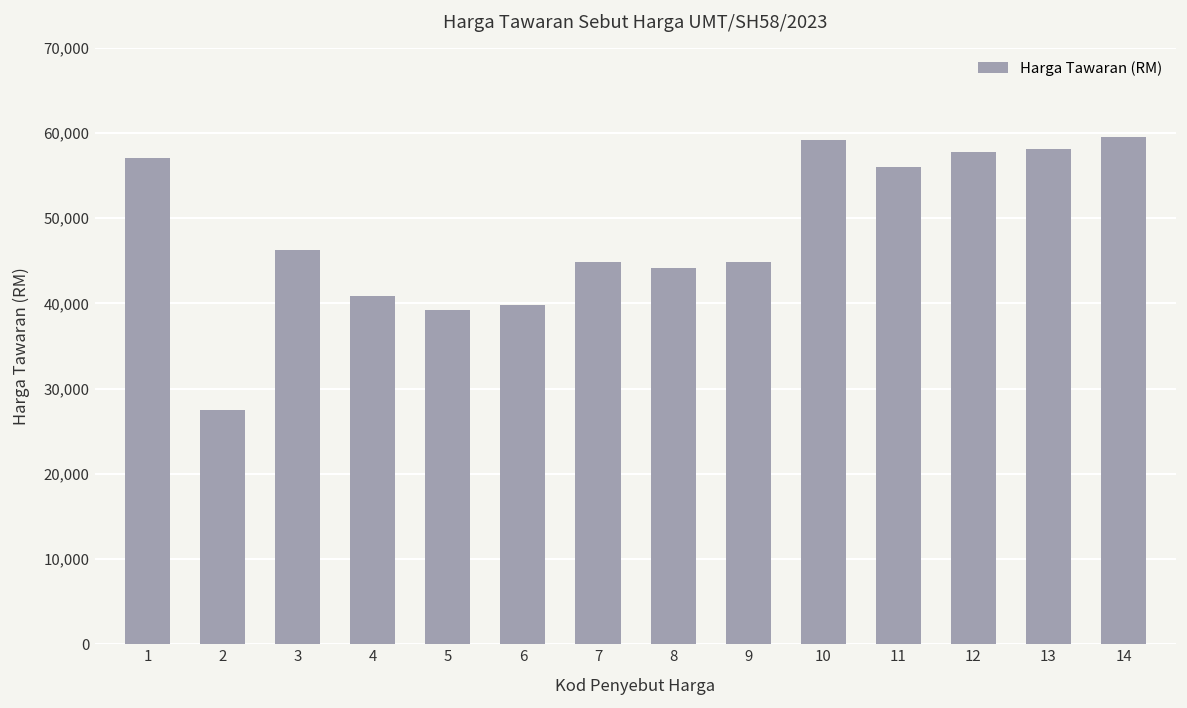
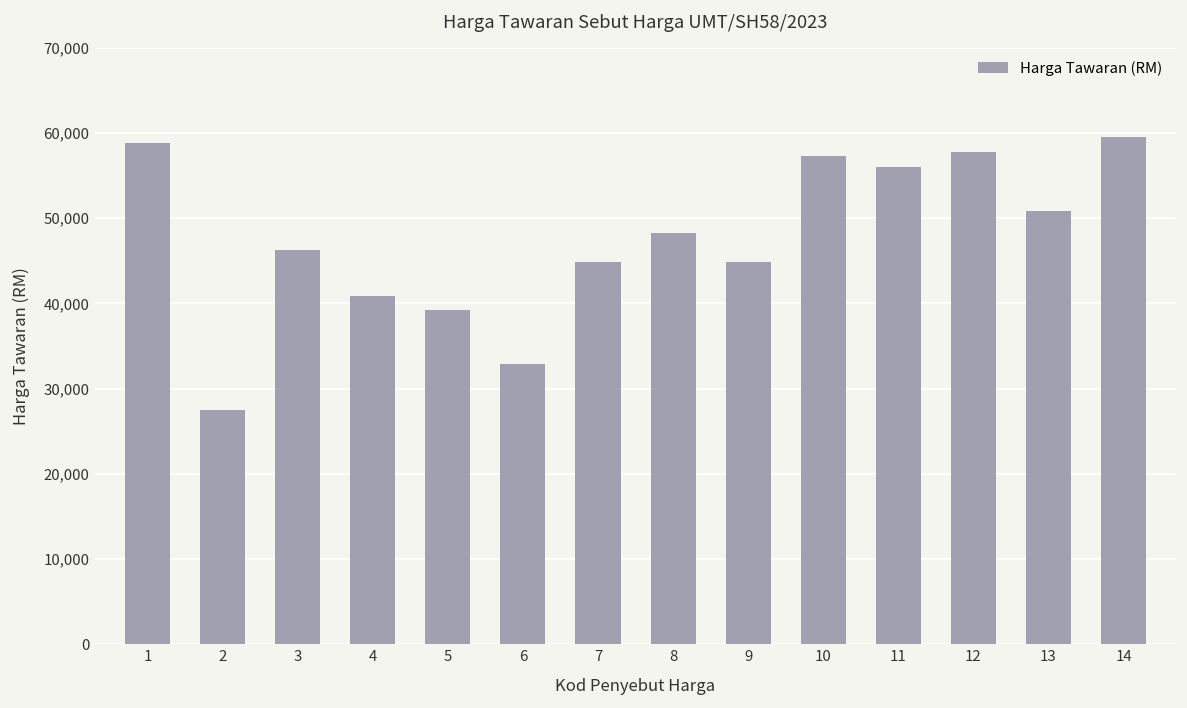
1: 57,000 -> 59,000
6: 40,000 -> 33,000
8: 44,000 -> 48,000
10: 59,000 -> 57,000
13: 58,000 -> 51,000
